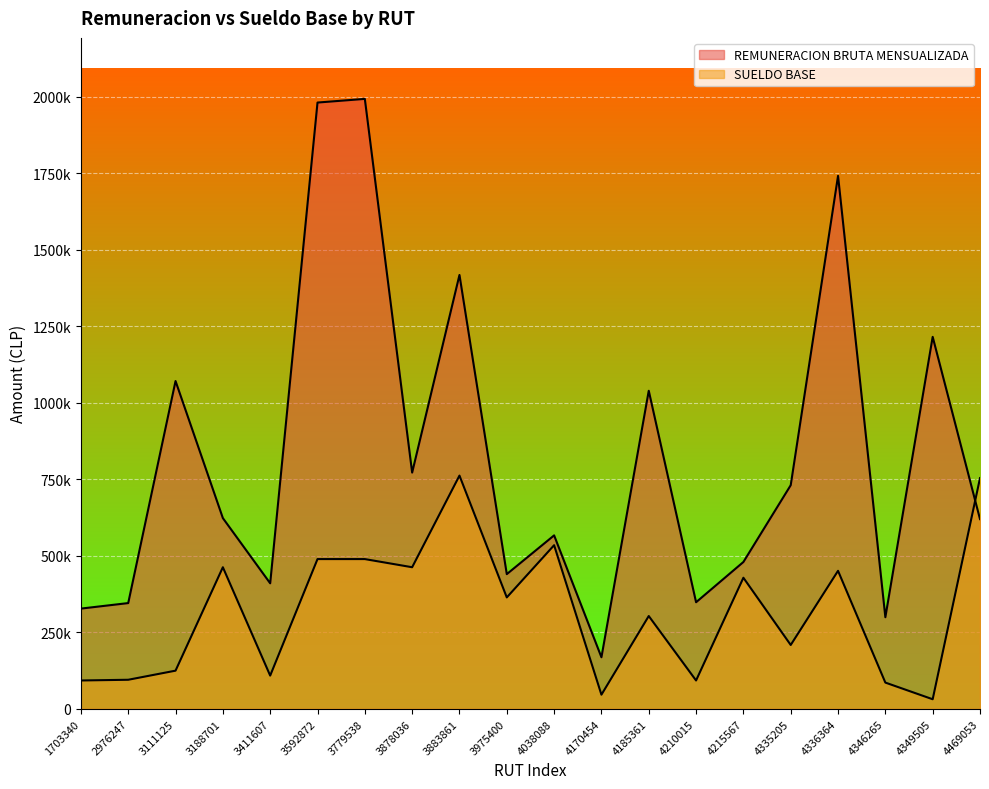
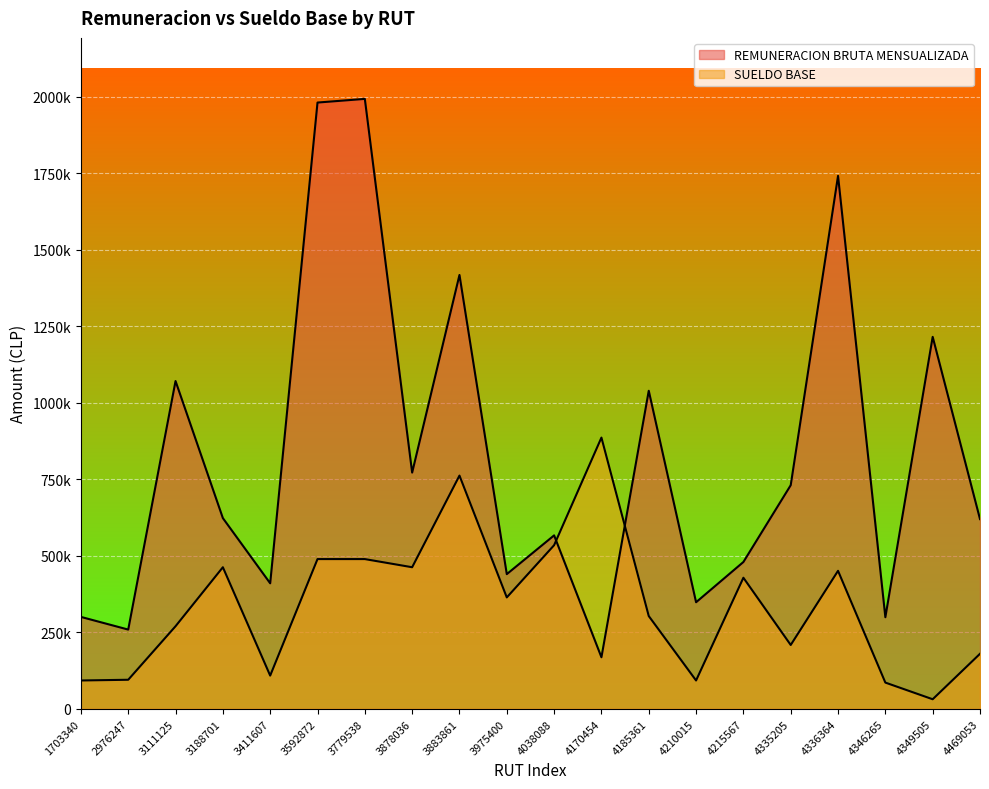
REMUNERACION BRUTA MENSUALIZADA, 1703340: 330000 -> 300000
REMUNERACION BRUTA MENSUALIZADA, 2976247: 350000 -> 260000
SUELDO BASE, 3111125: 120000 -> 270000
SUELDO BASE, 4170454: 50000 -> 890000
SUELDO BASE, 4469053: 750000 -> 180000
